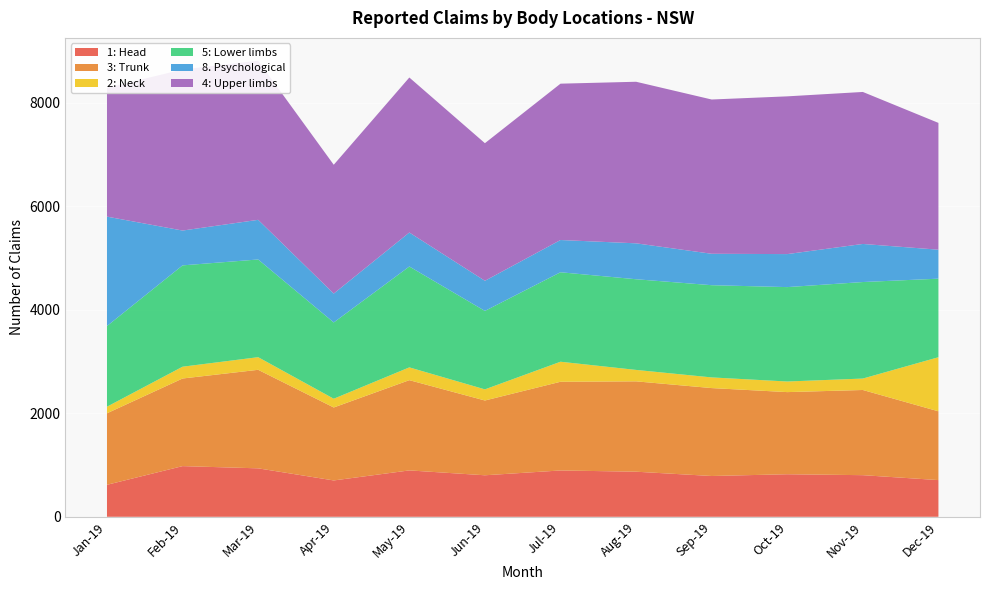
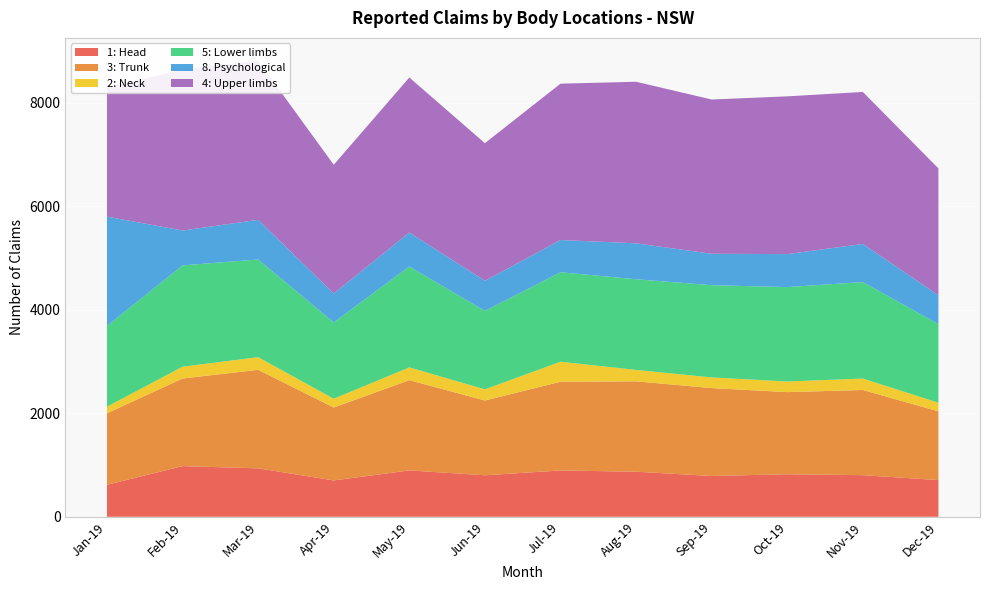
2: Neck, Dec-19: 1000 -> 200
